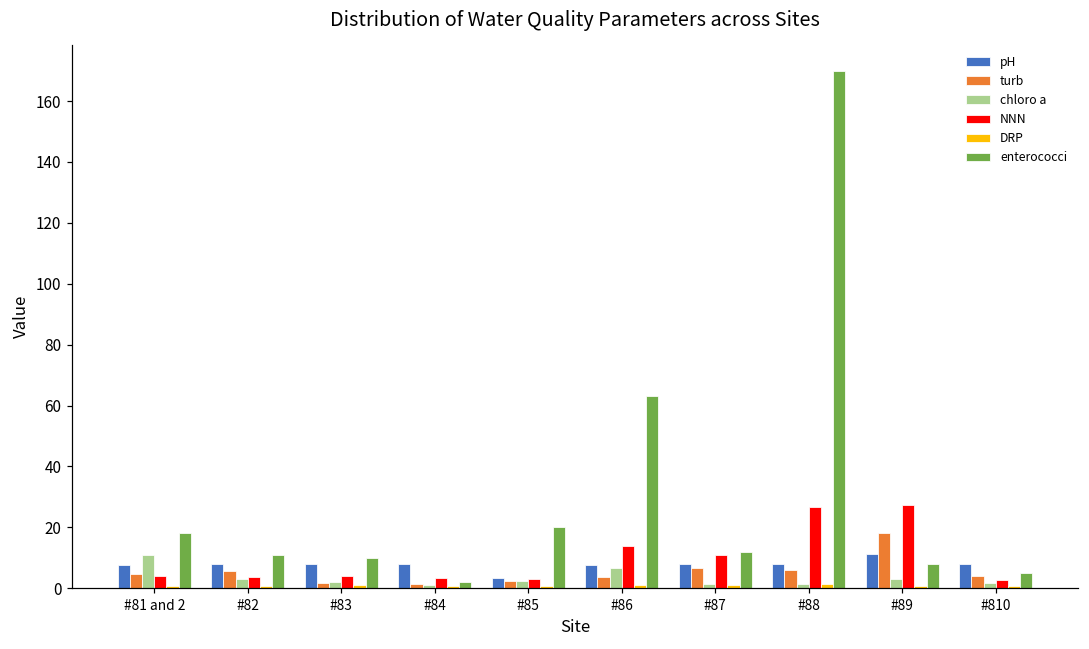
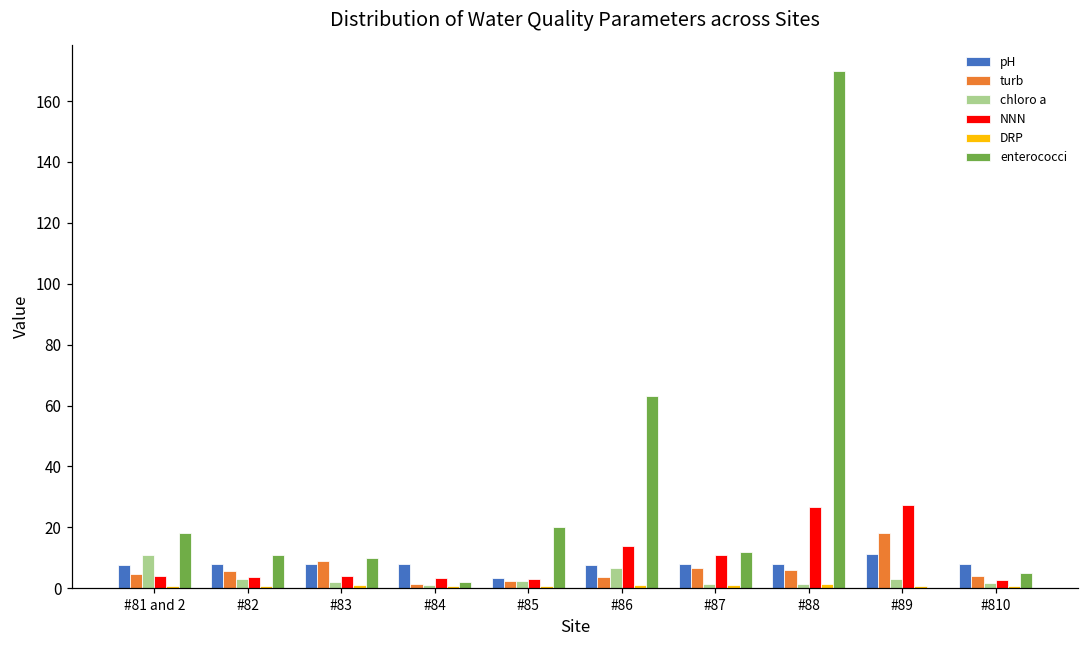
turb, #83: 2 -> 9
enterococci, #89: 8 -> 0
